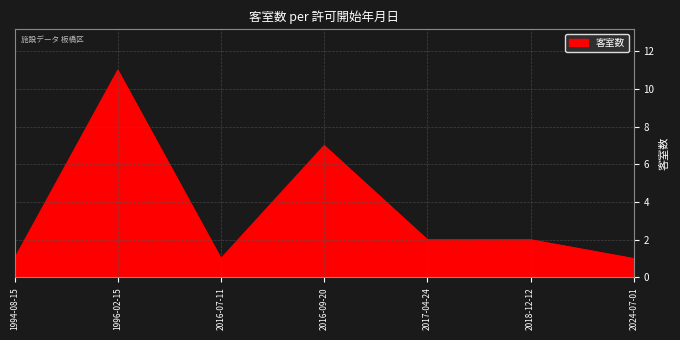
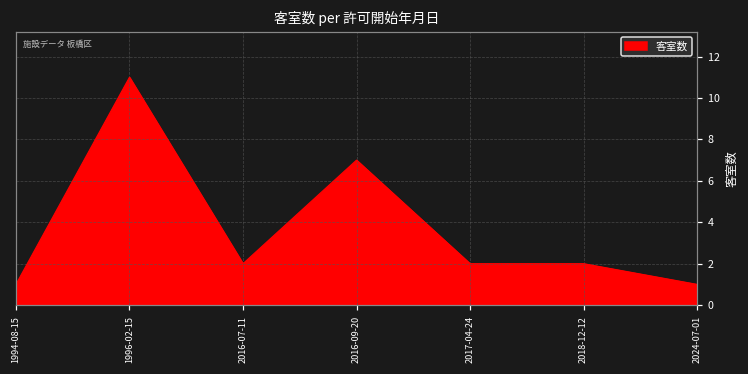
2016-07-11: 1 -> 2
